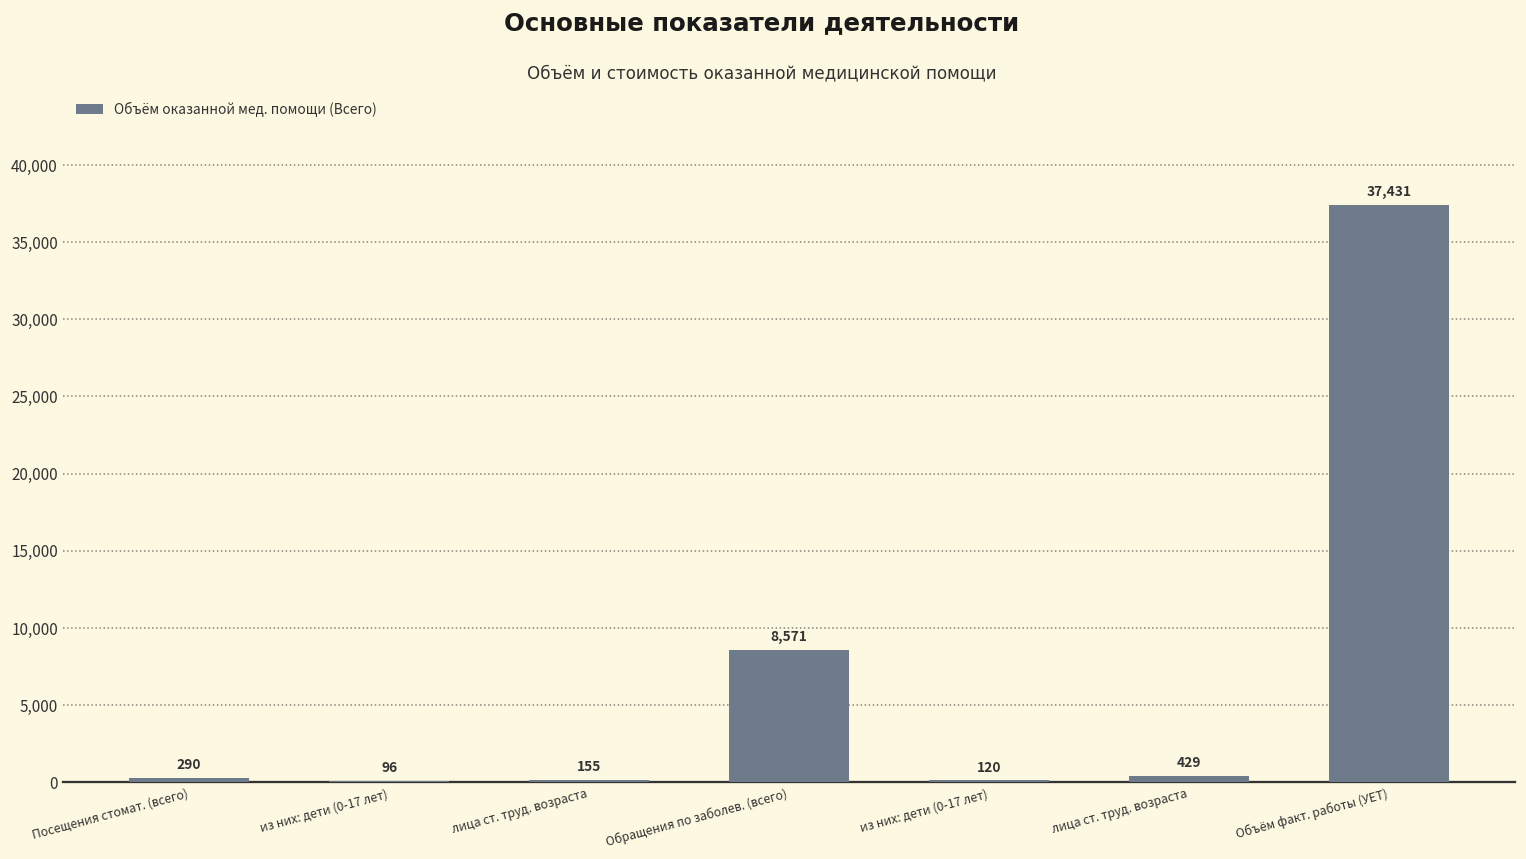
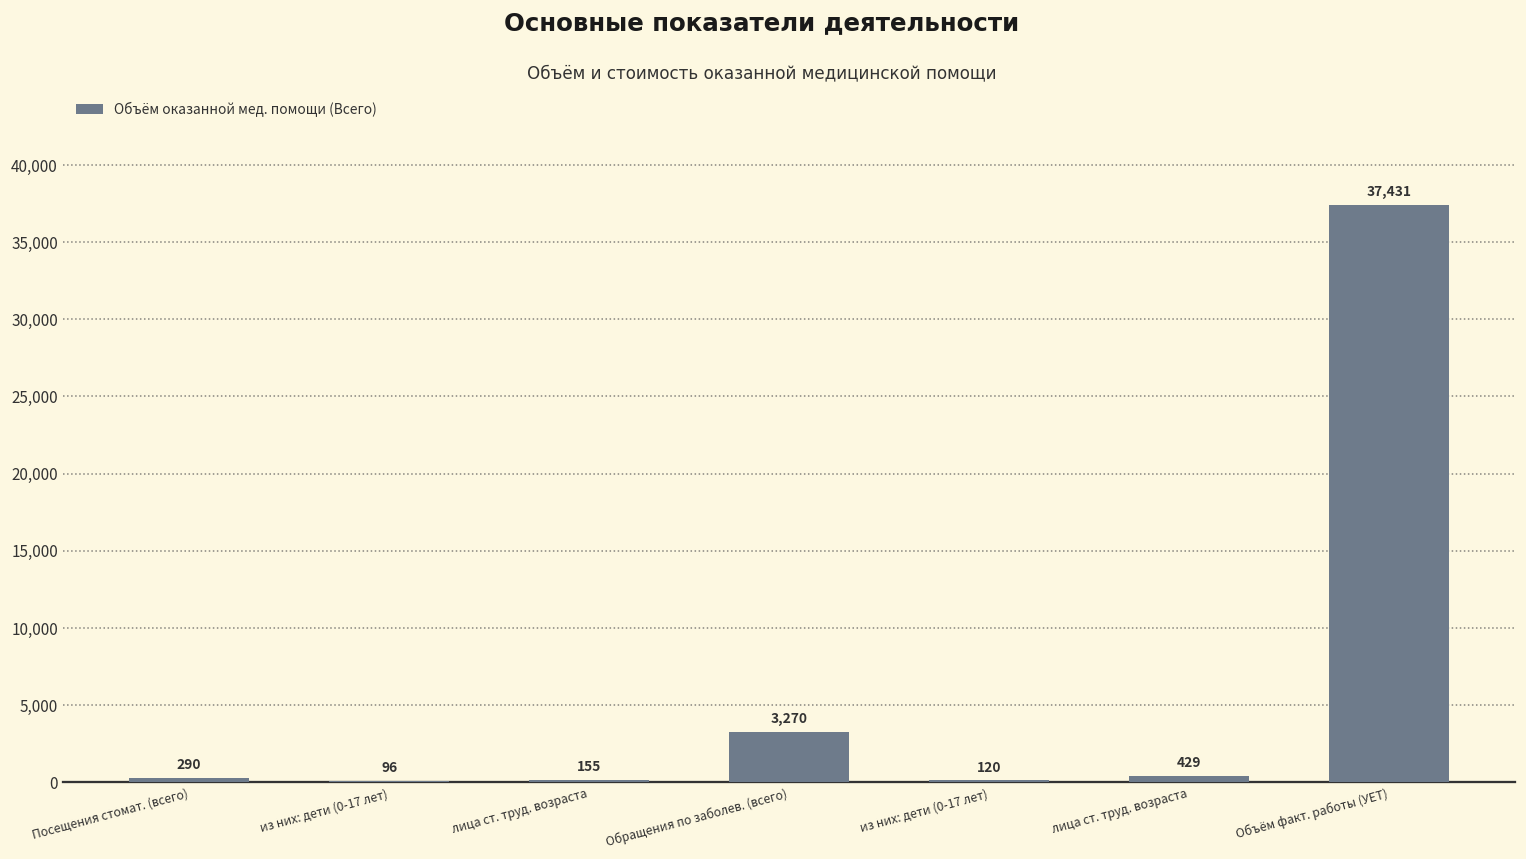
Обращения по заболев. (всего): 8,571 -> 3,270
